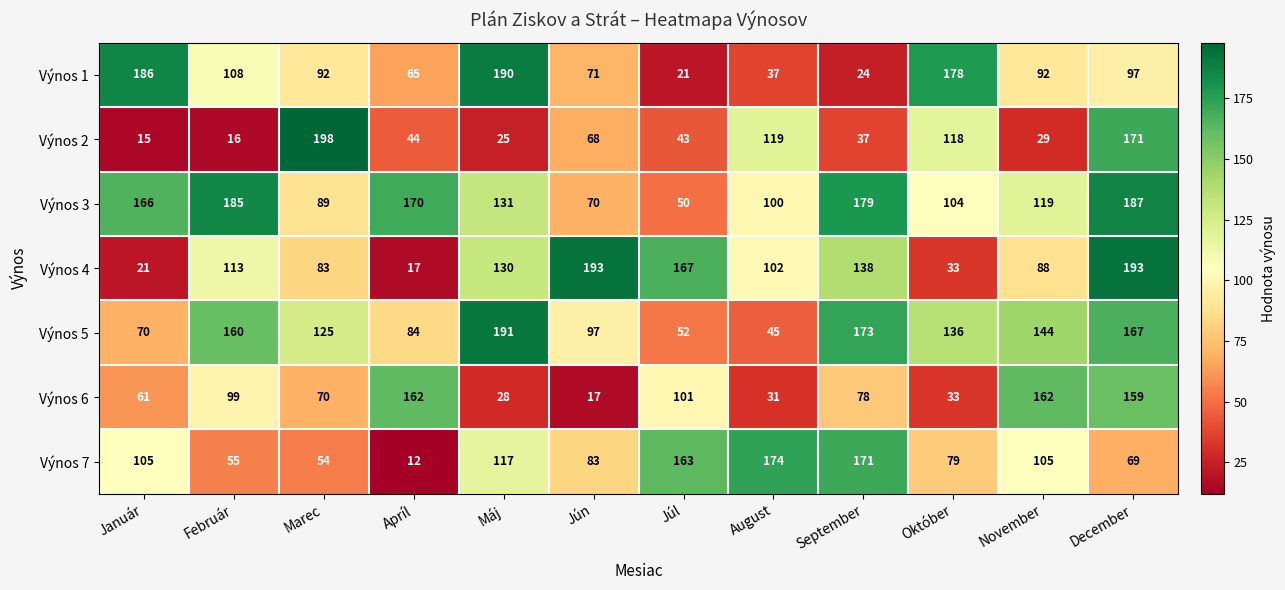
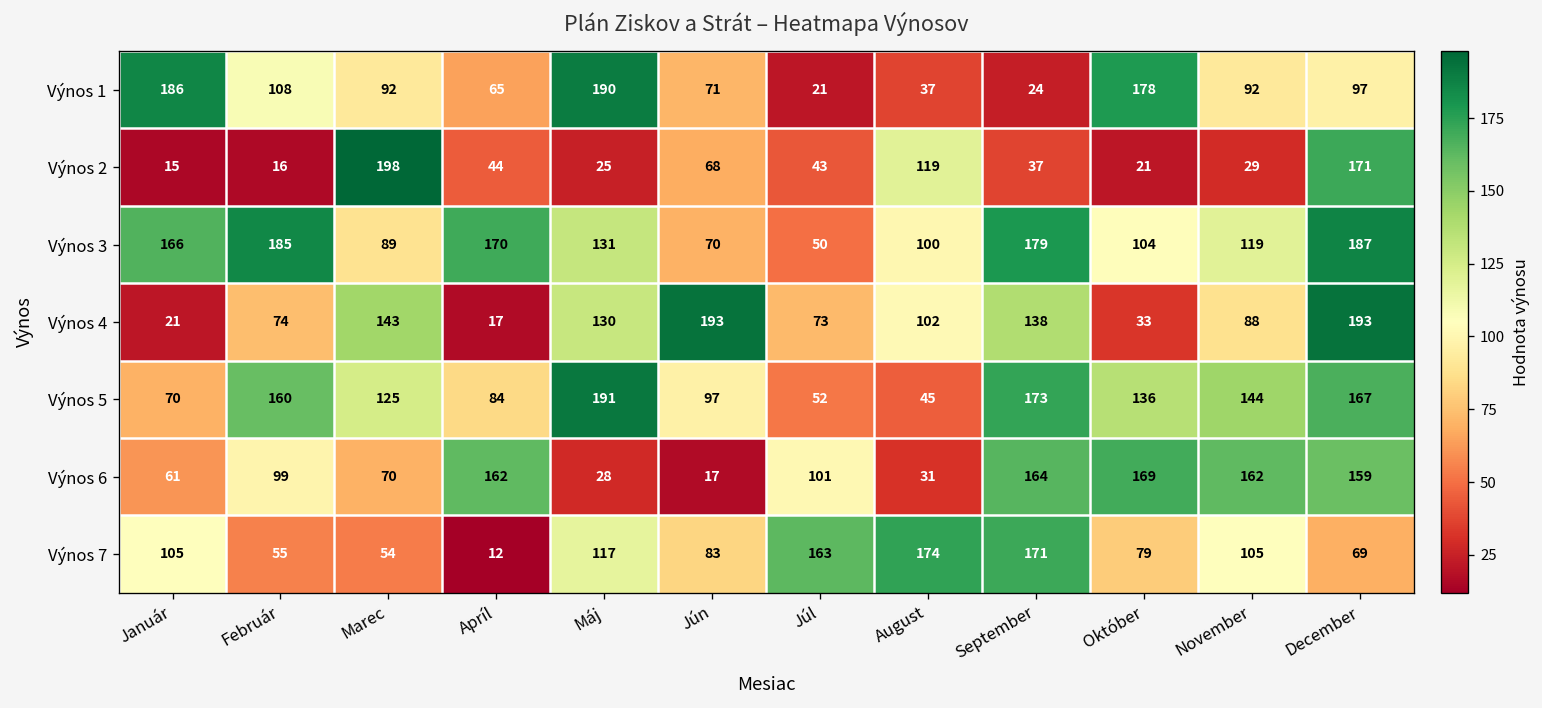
Výnos 2, Október: 118 -> 21
Výnos 4, Február: 113 -> 74
Výnos 4, Marec: 83 -> 143
Výnos 4, Júl: 167 -> 73
Výnos 6, September: 78 -> 164
Výnos 6, Október: 33 -> 169
